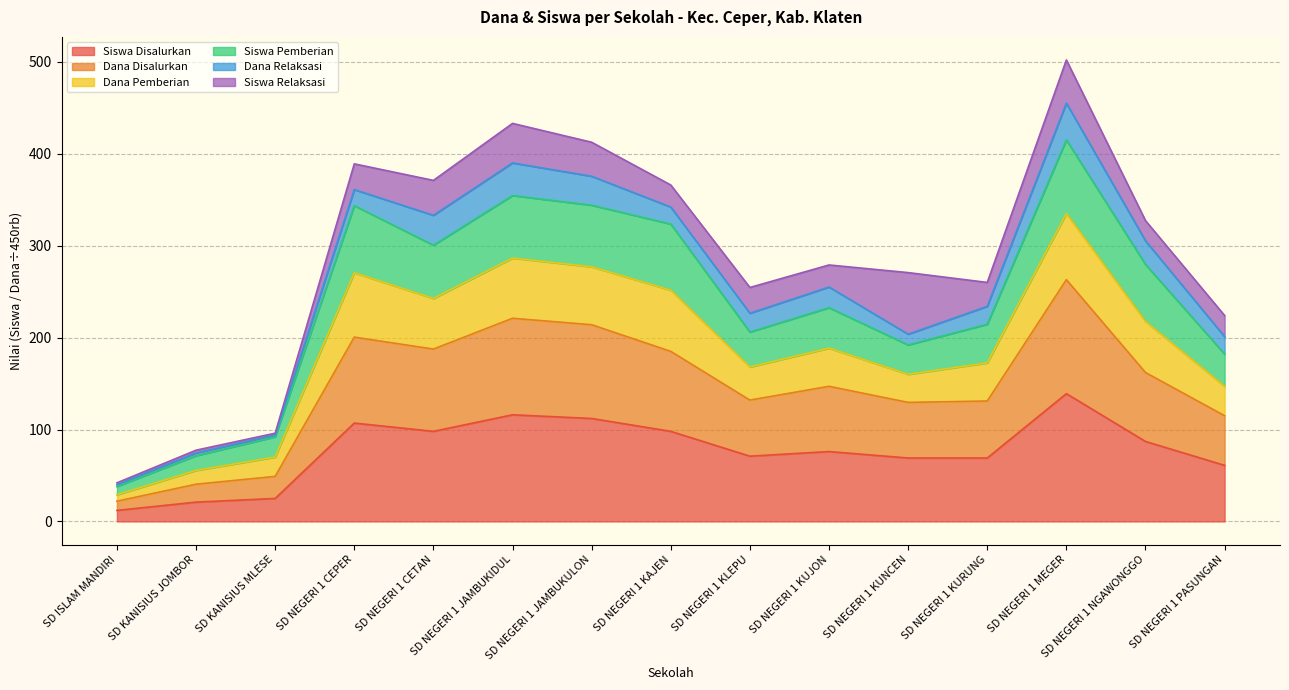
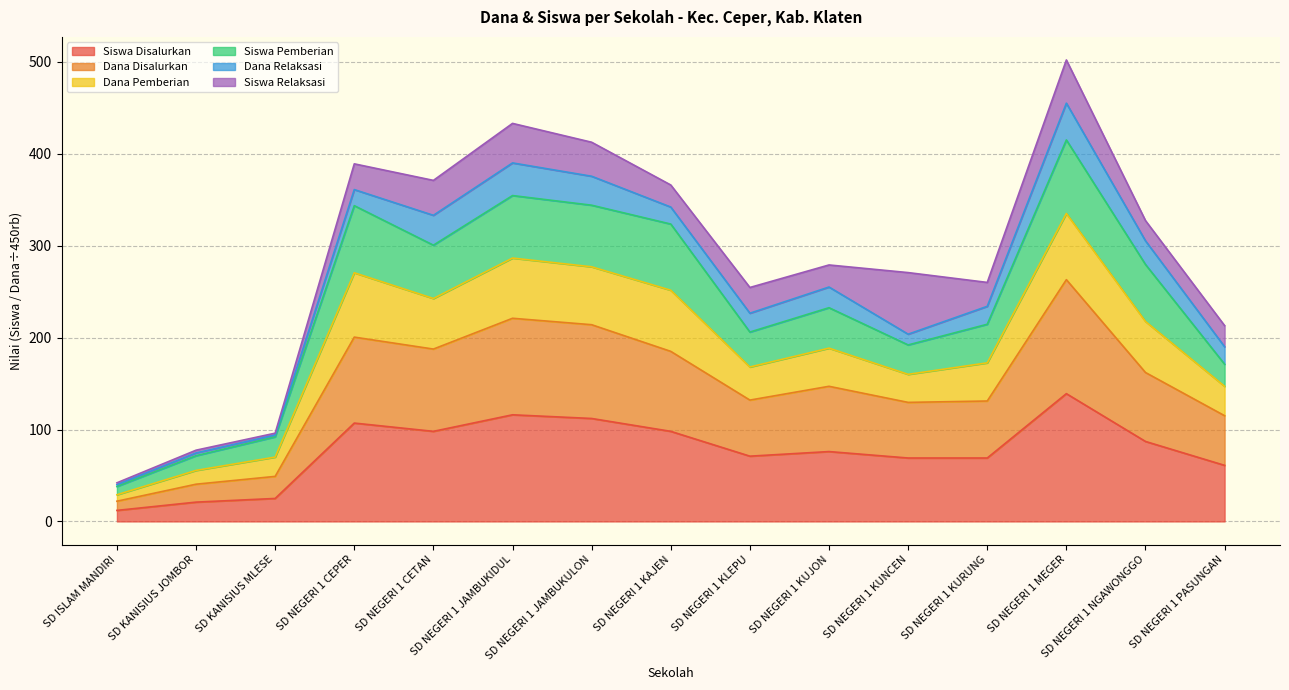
Siswa Pemberian, SD NEGERI 1 PASUNGAN: 40 -> 20
